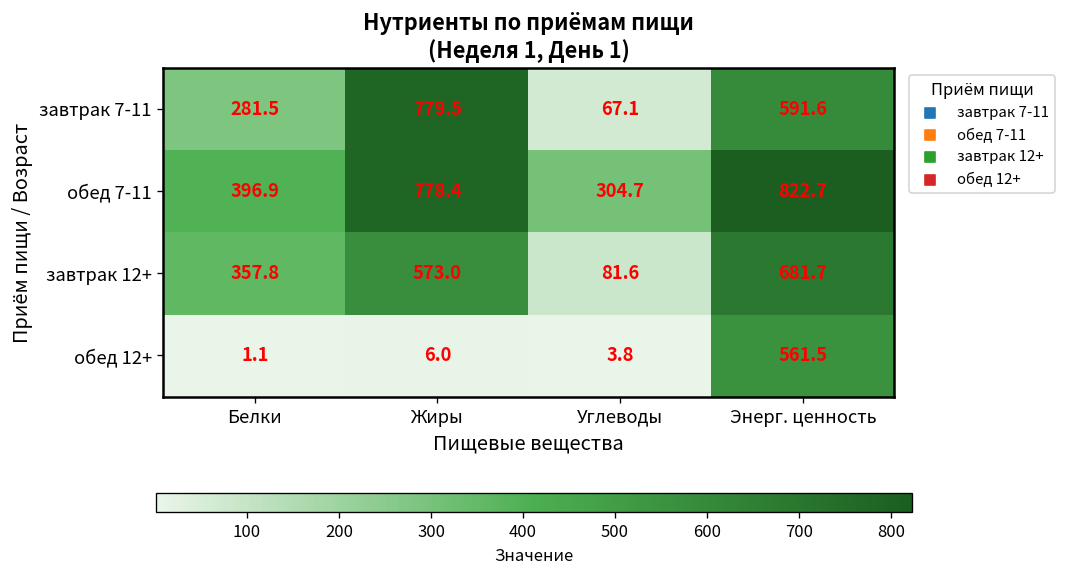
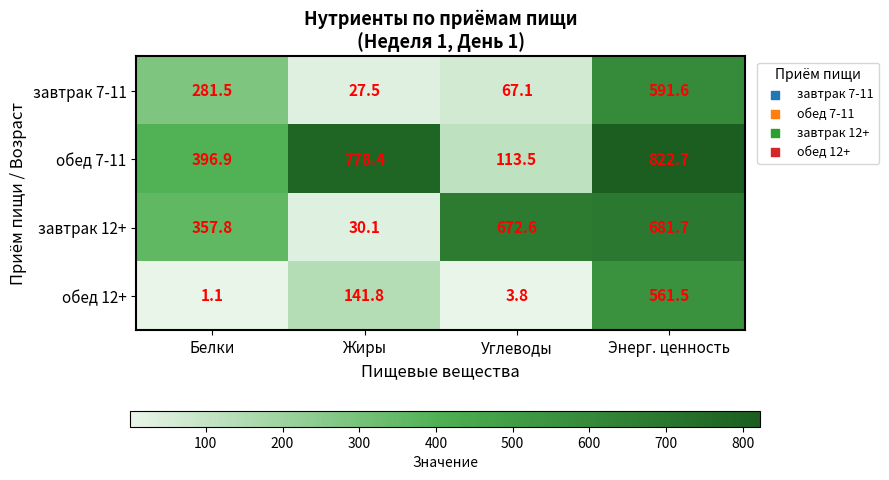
завтрак 7-11, Жиры: 779.5 -> 27.5
обед 7-11, Углеводы: 304.7 -> 113.5
завтрак 12+, Жиры: 573.0 -> 30.1
завтрак 12+, Углеводы: 81.6 -> 672.6
обед 12+, Жиры: 6.0 -> 141.8
